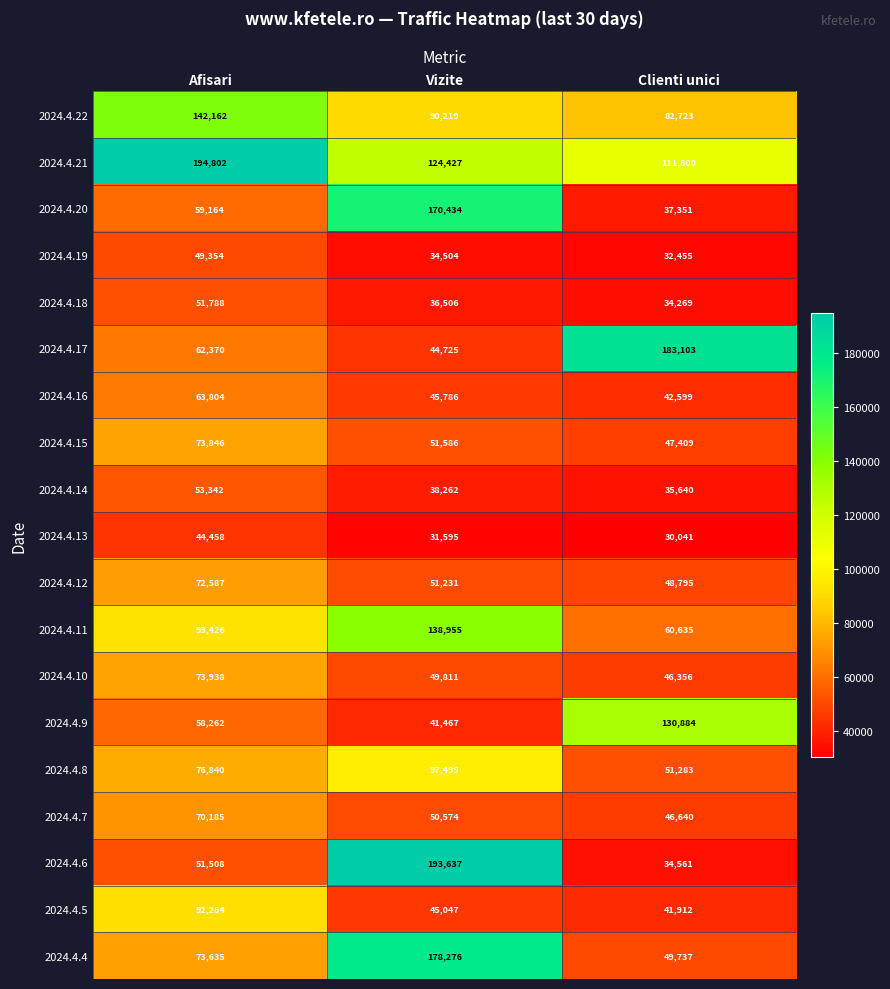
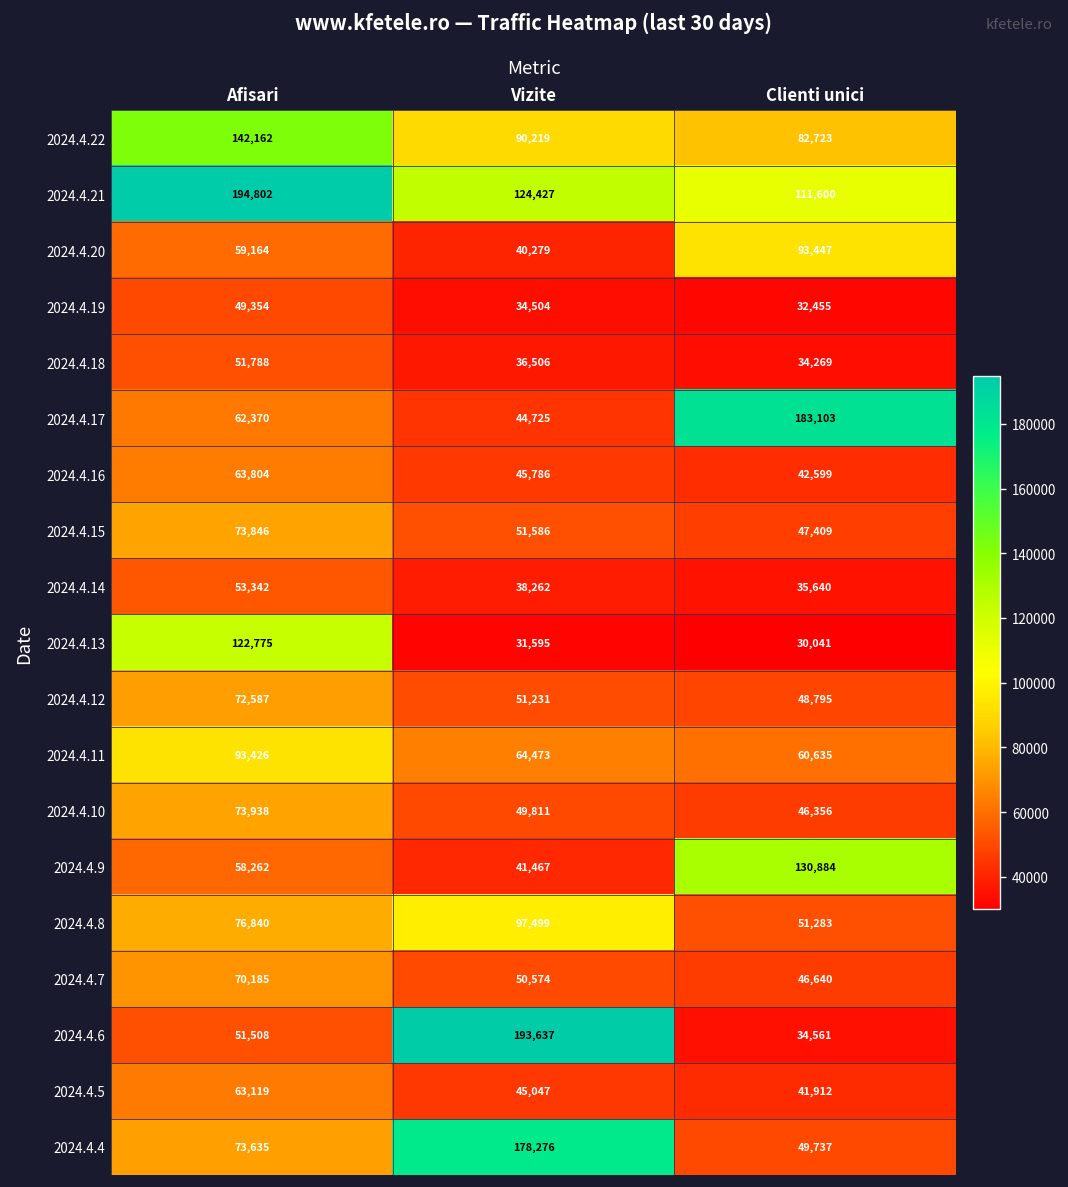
2024.4.20, Vizite: 170,434 -> 40,279
2024.4.20, Clienti unici: 37,351 -> 93,447
2024.4.13, Afisari: 44,458 -> 122,775
2024.4.11, Vizite: 138,955 -> 64,473
2024.4.5, Afisari: 92,264 -> 63,119
